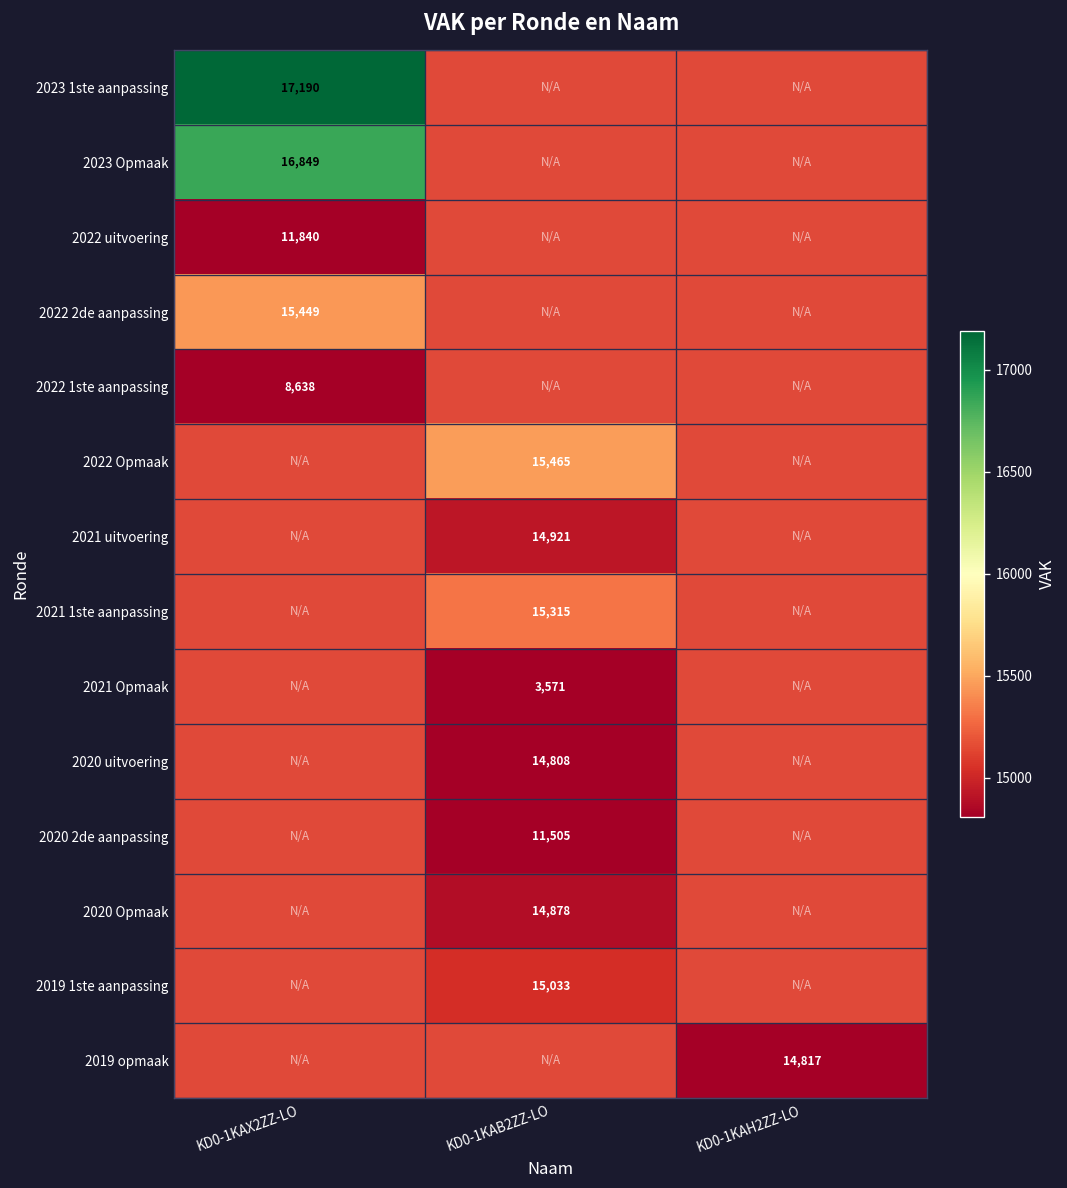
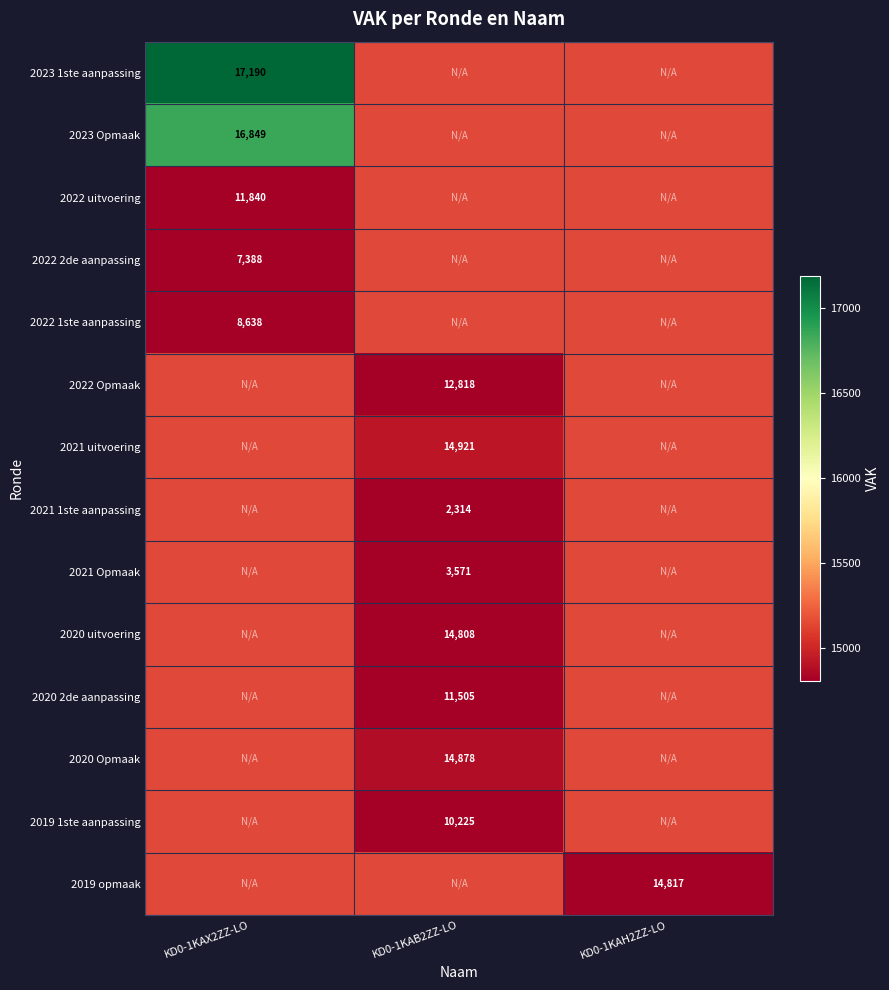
2022 2de aanpassing, KD0-1KAX2ZZ-LO: 15,449 -> 7,388
2022 Opmaak, KD0-1KAB2ZZ-LO: 15,465 -> 12,818
2021 1ste aanpassing, KD0-1KAB2ZZ-LO: 15,315 -> 2,314
2019 1ste aanpassing, KD0-1KAB2ZZ-LO: 15,033 -> 10,225
